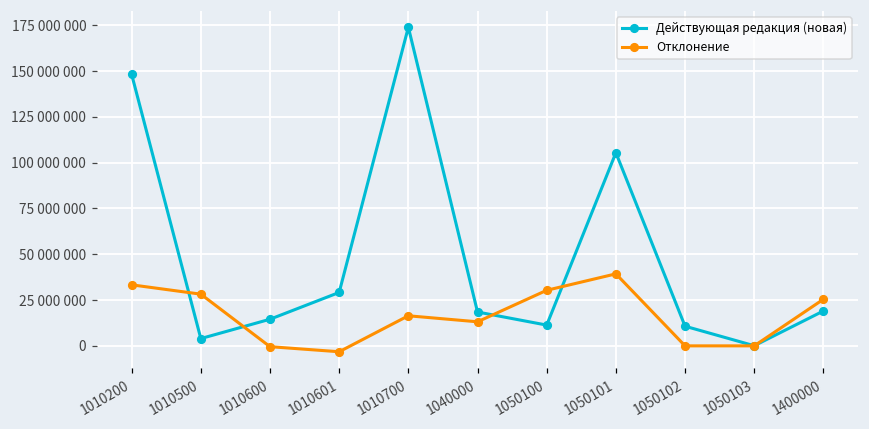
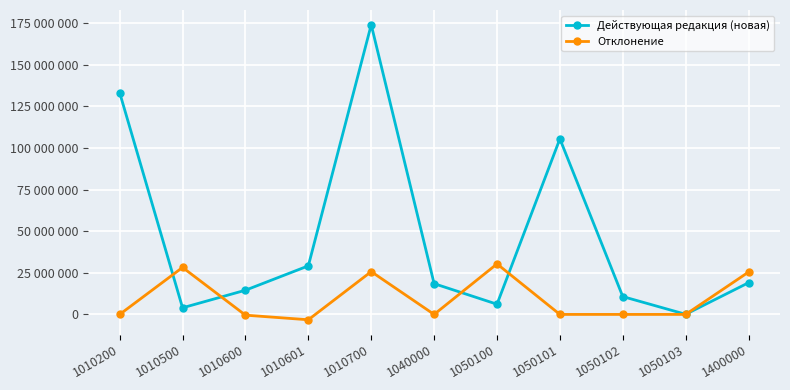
Действующая редакция (новая), 1010200: 148000000 -> 133000000
Отклонение, 1010200: 33000000 -> 0
Отклонение, 1010700: 16000000 -> 26000000
Отклонение, 1040000: 13000000 -> 0
Действующая редакция (новая), 1050100: 11000000 -> 6000000
Отклонение, 1050101: 39000000 -> 0
